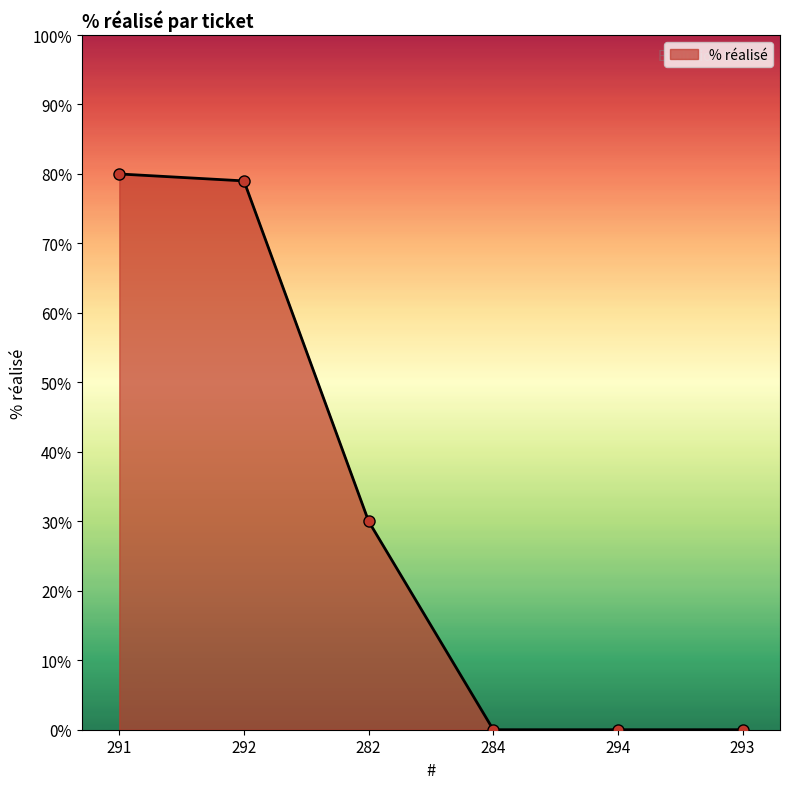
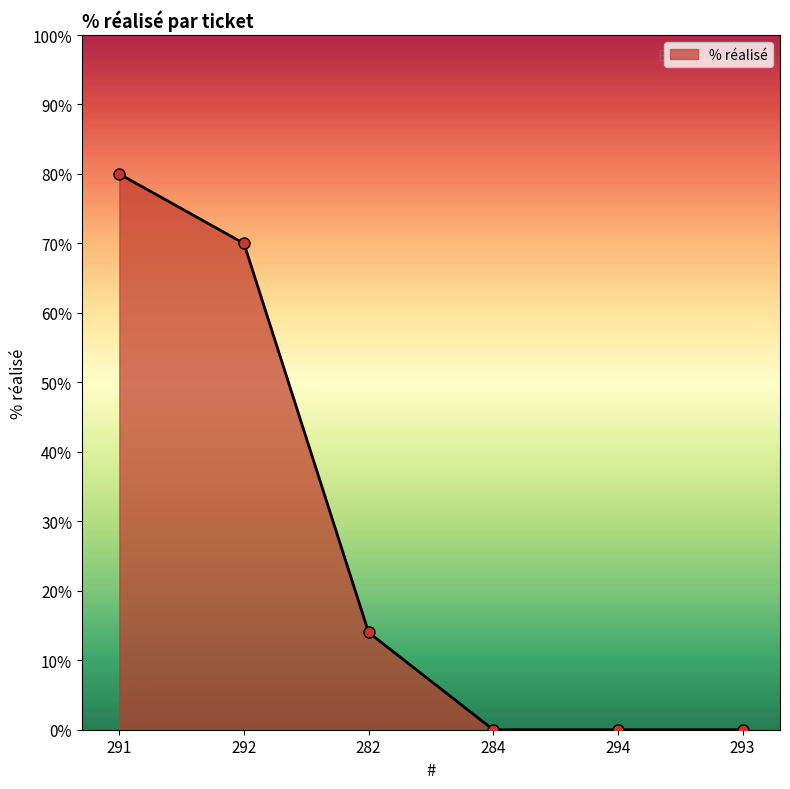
292: 79% -> 70%
282: 30% -> 14%
